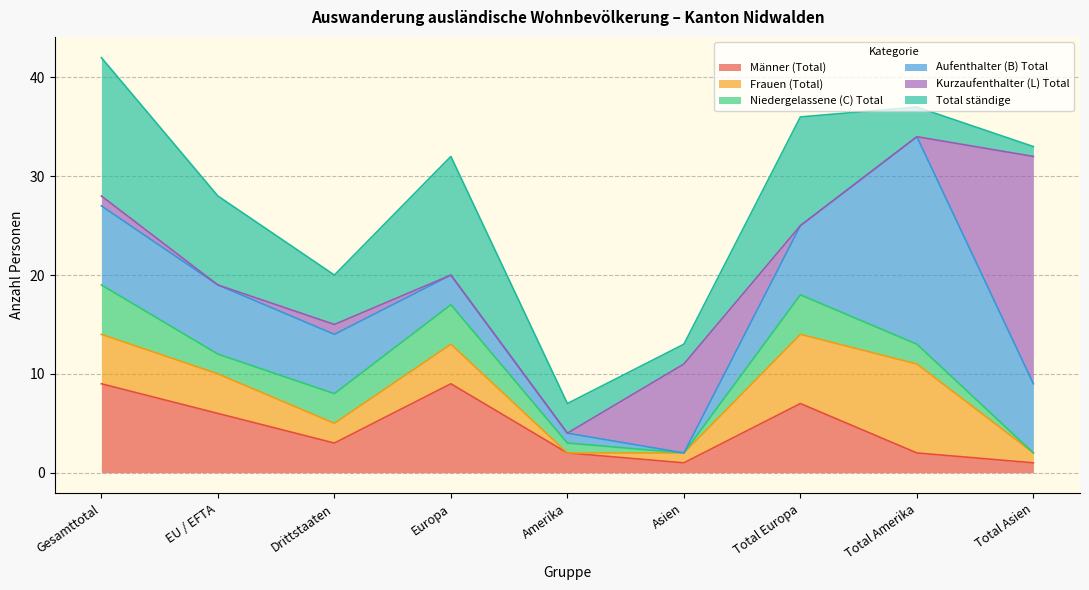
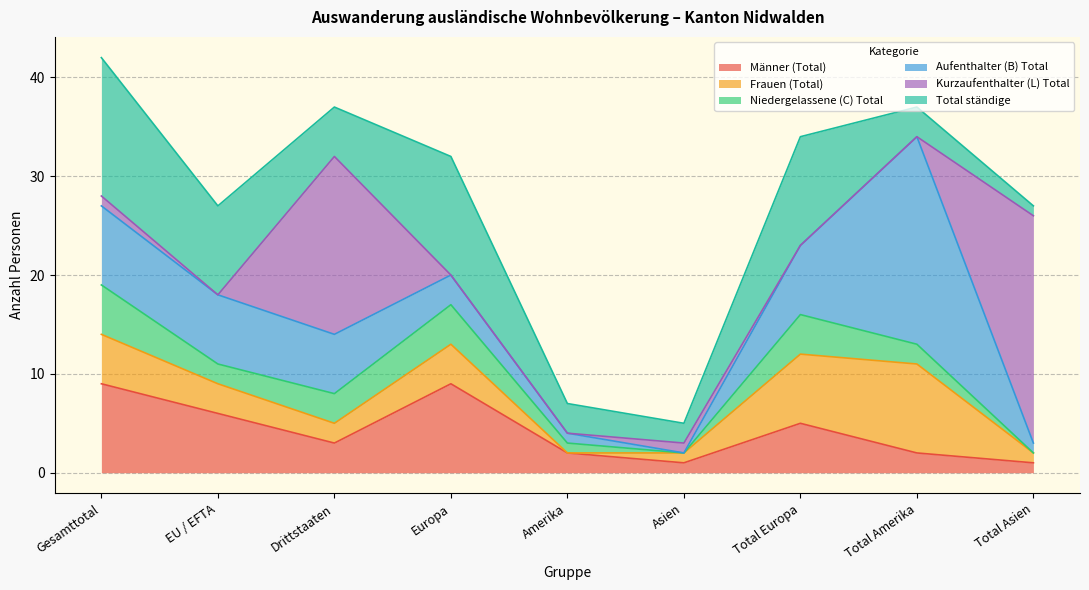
Frauen (Total), EU / EFTA: 4 -> 3
Kurzaufenthalter (L) Total, Drittstaaten: 1 -> 18
Kurzaufenthalter (L) Total, Asien: 9 -> 1
Männer (Total), Total Europa: 7 -> 5
Aufenthalter (B) Total, Total Asien: 7 -> 1
